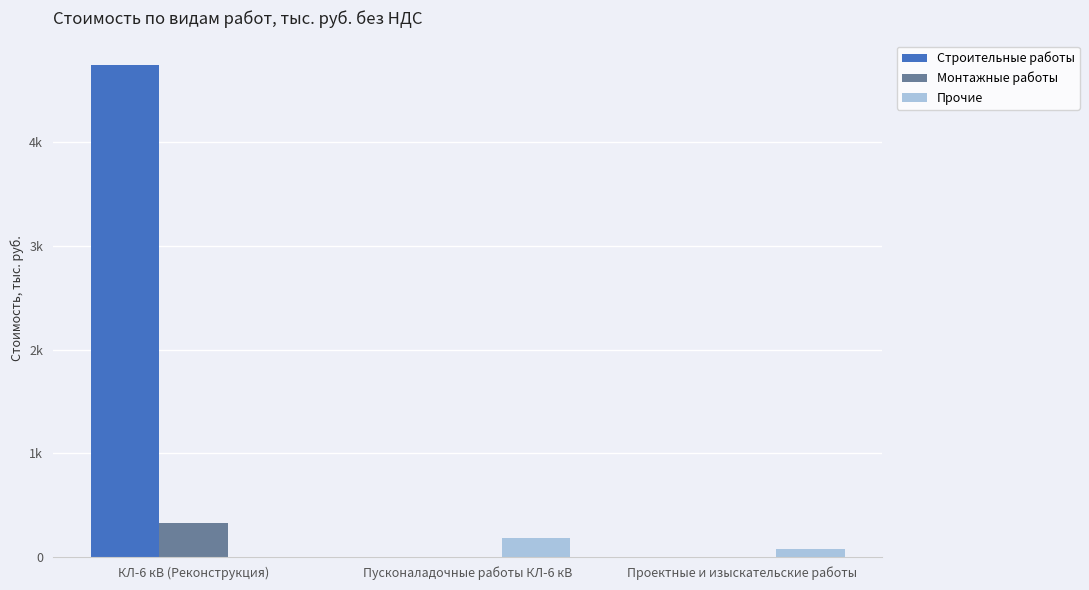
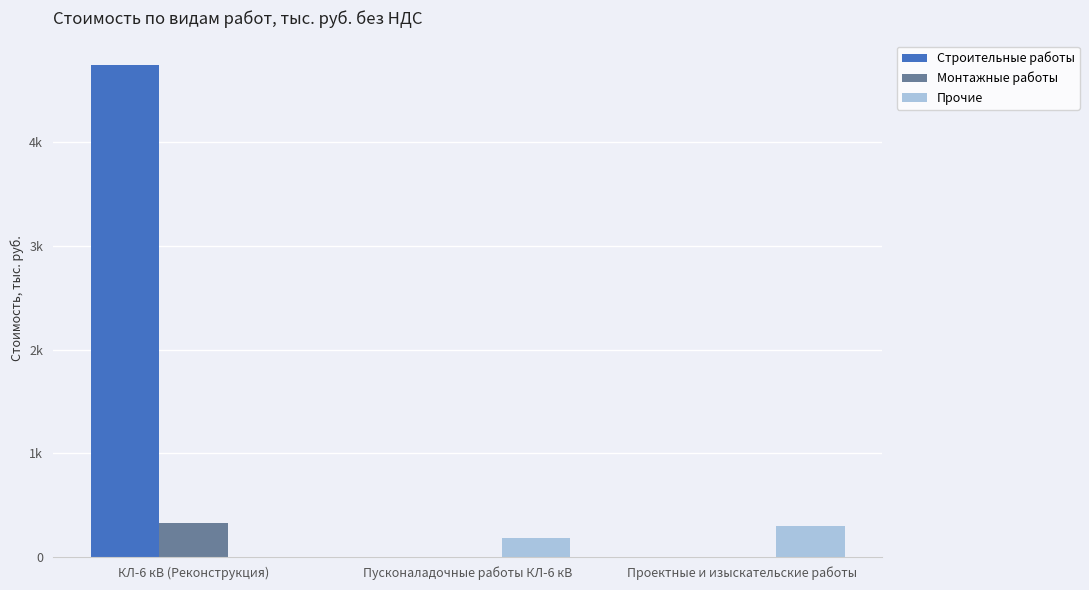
Прочие, Проектные и изыскательские работы: 70 -> 290
